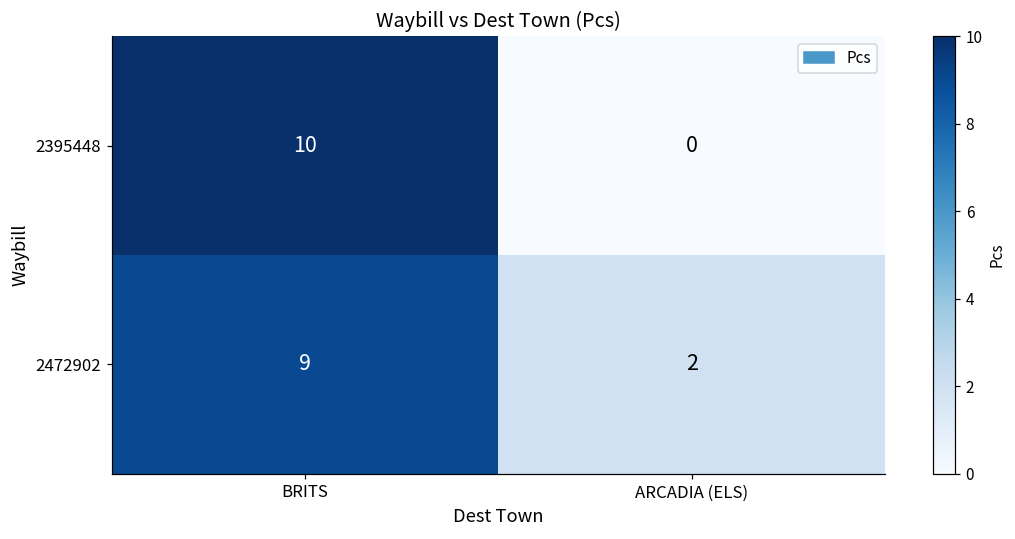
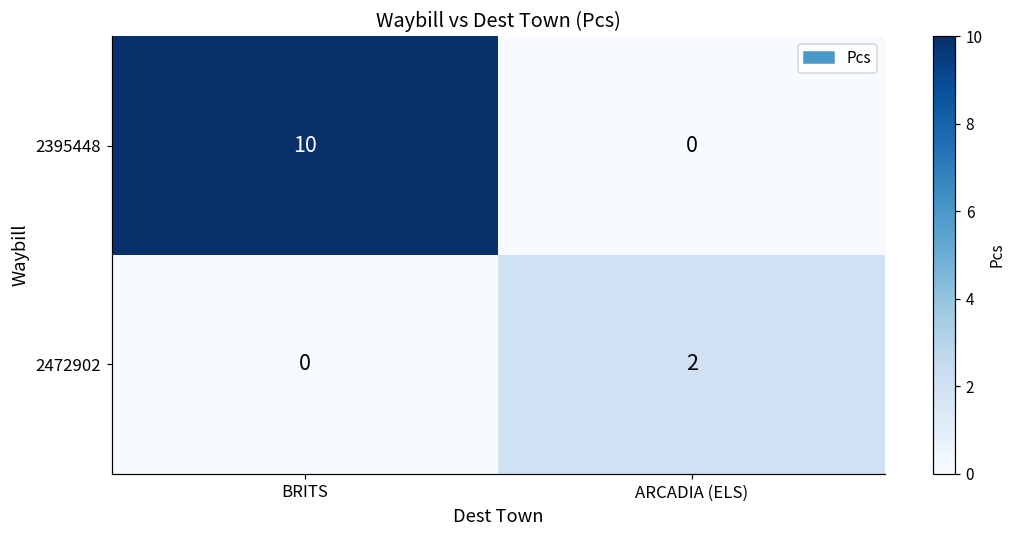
2472902, BRITS: 9 -> 0
